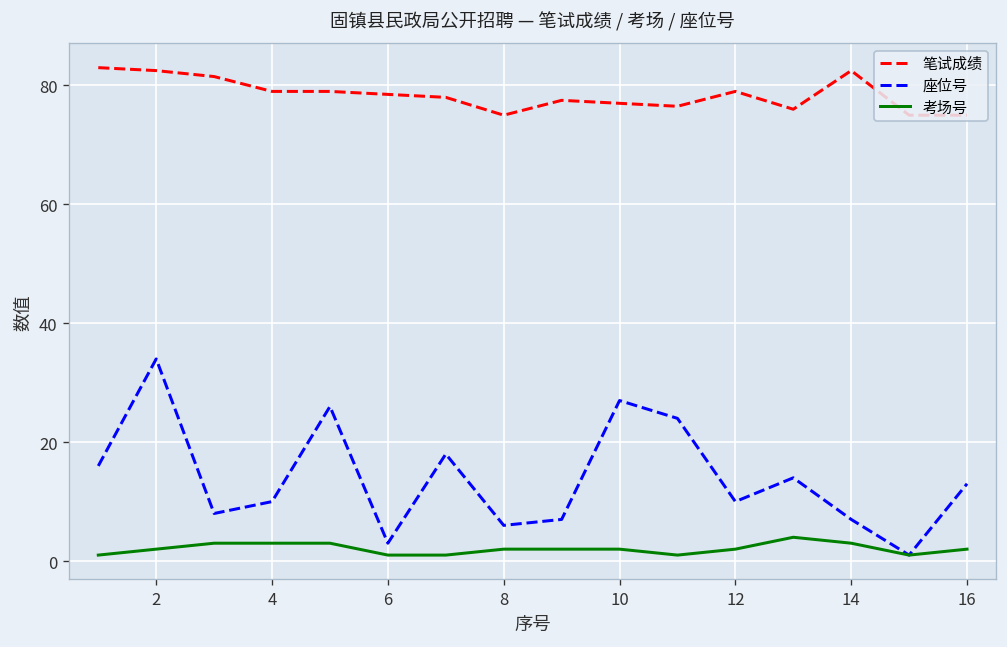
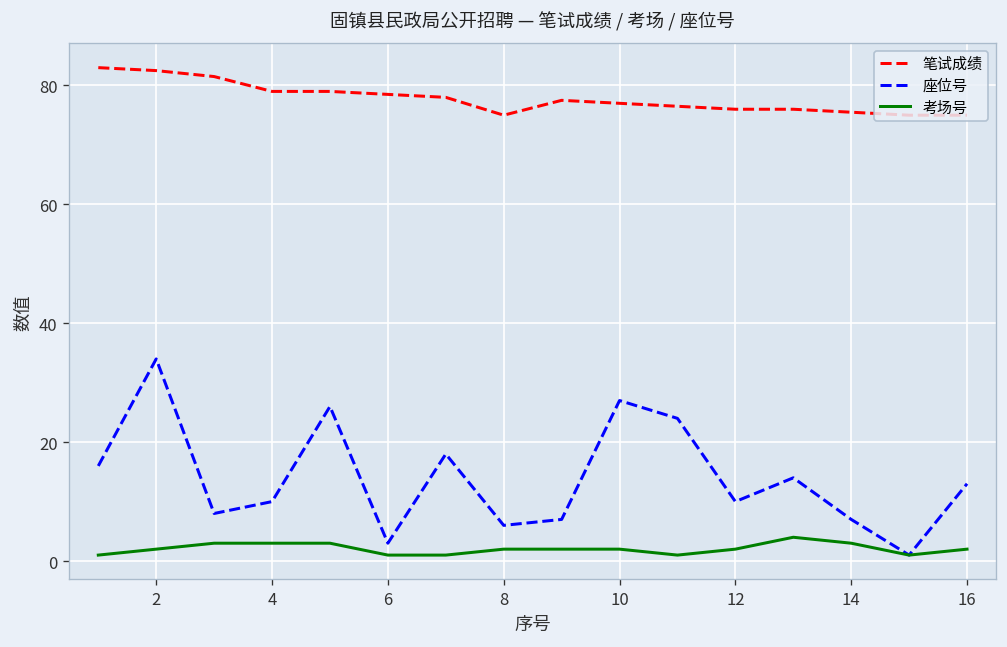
笔试成绩, 12: 79 -> 76
笔试成绩, 14: 83 -> 76
